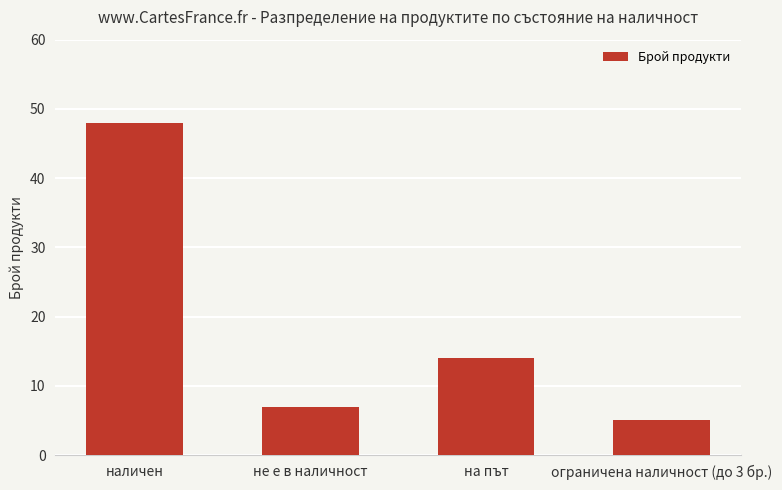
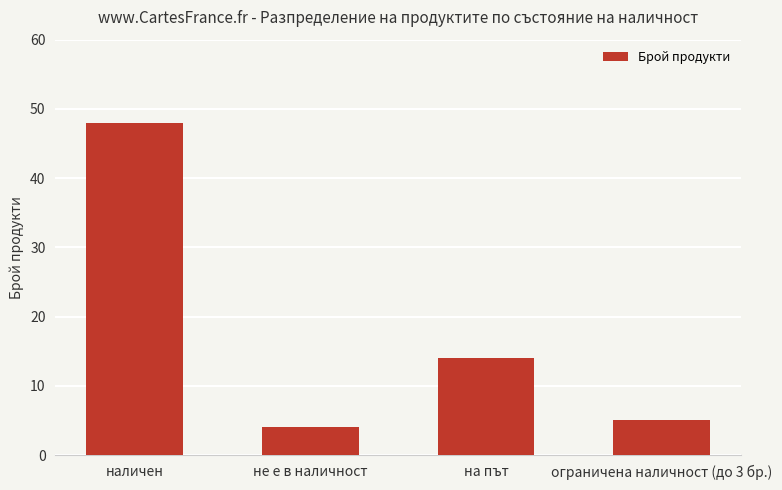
не е в наличност: 7 -> 4
